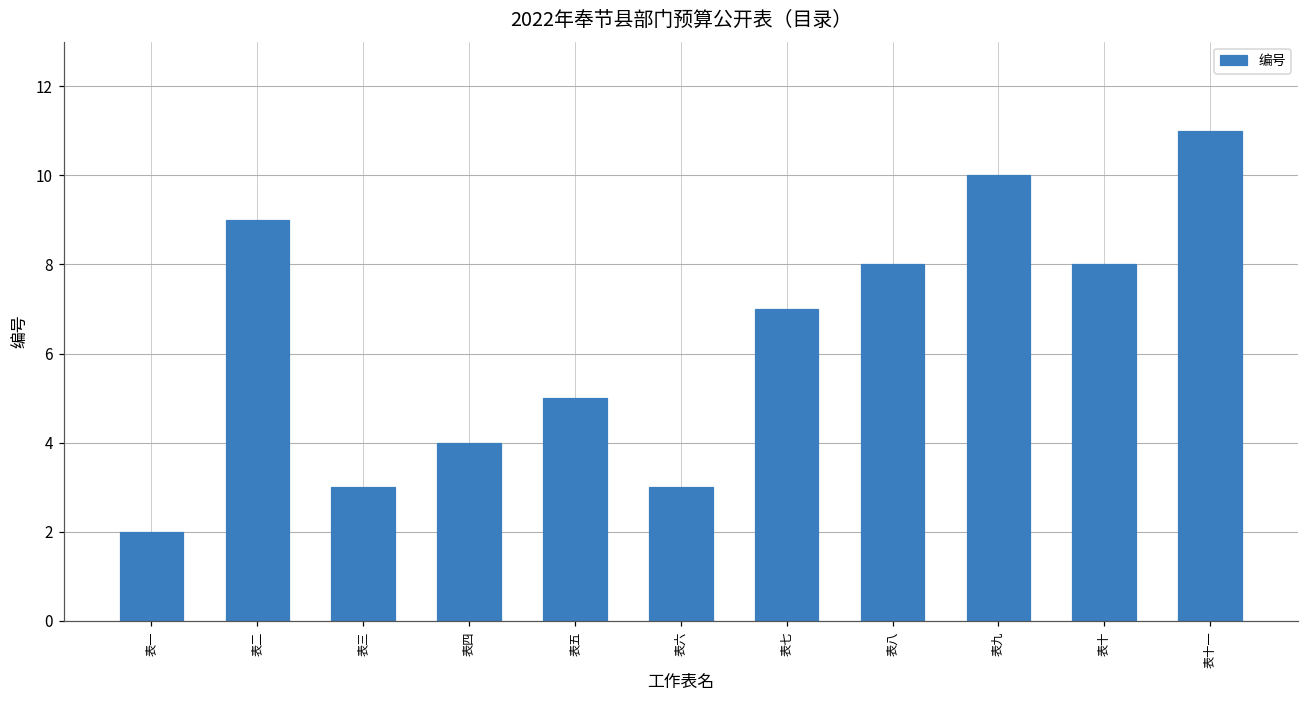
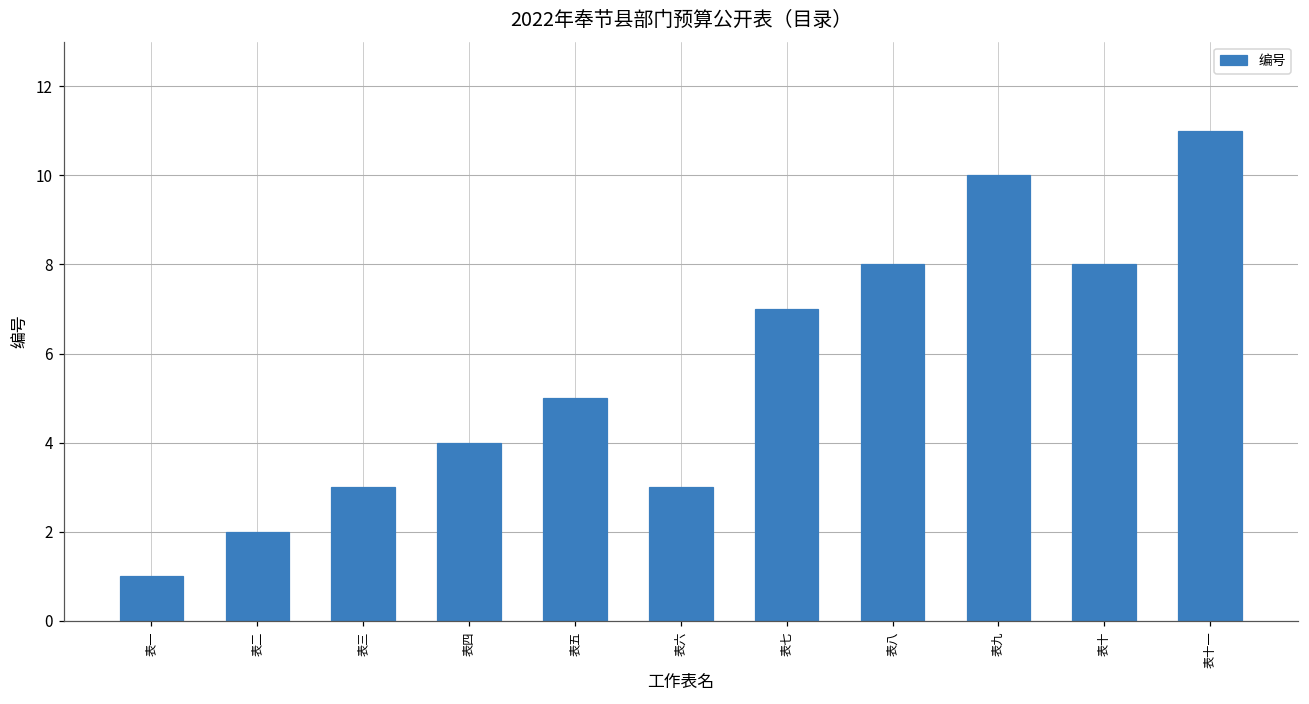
表一: 2 -> 1
表二: 9 -> 2
